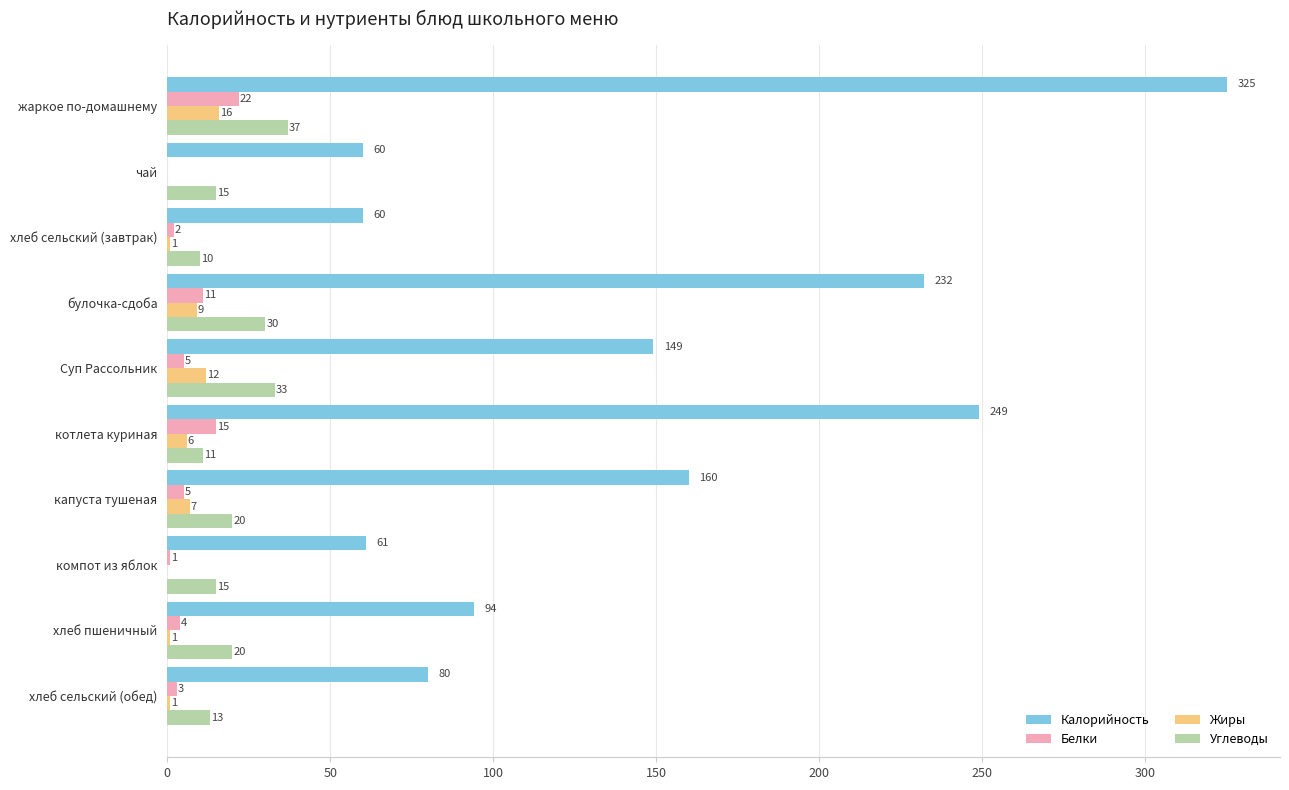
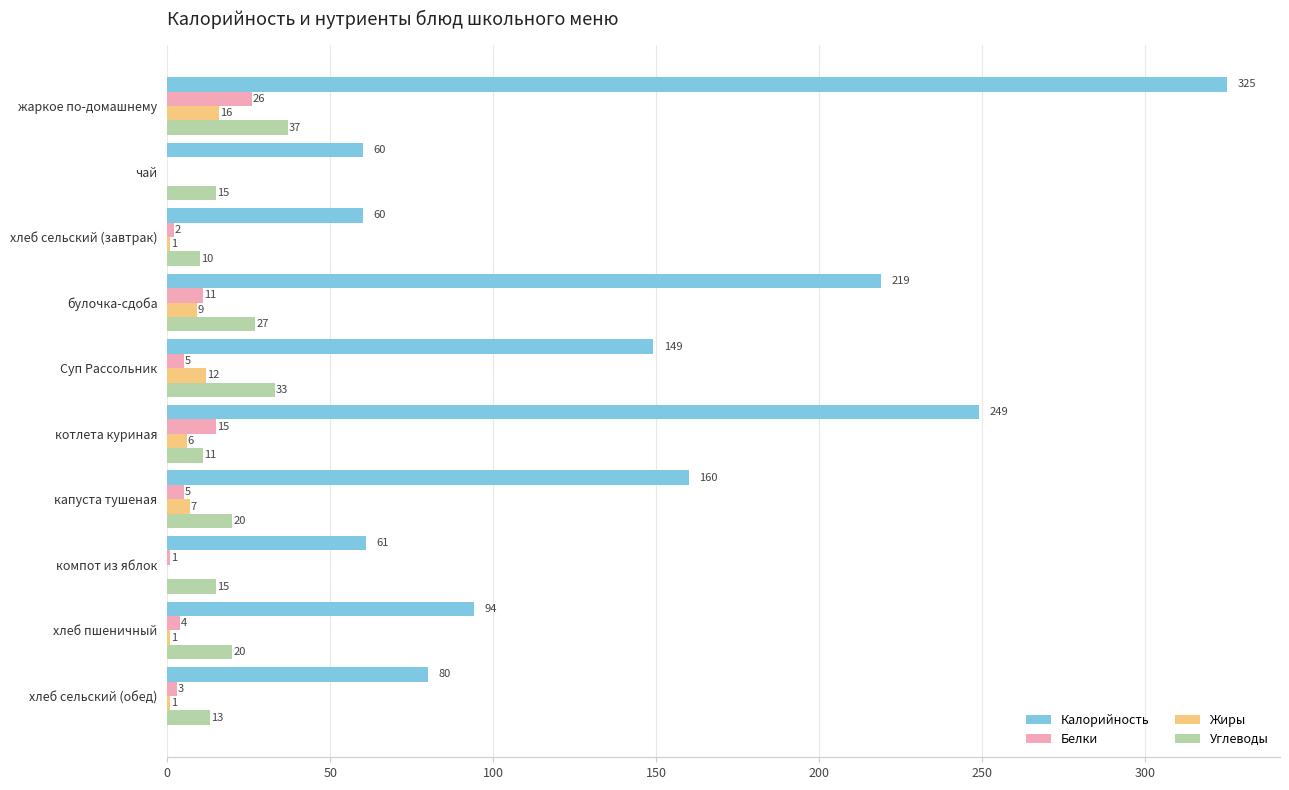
Белки, жаркое по-домашнему: 22 -> 26
Калорийность, булочка-сдоба: 232 -> 219
Углеводы, булочка-сдоба: 30 -> 27
